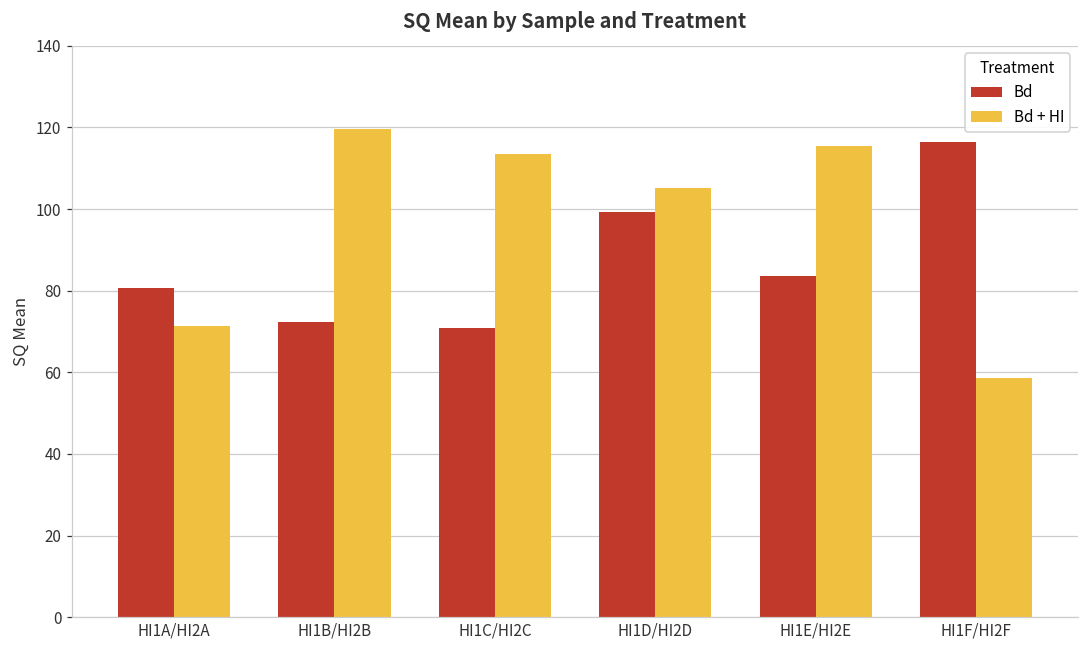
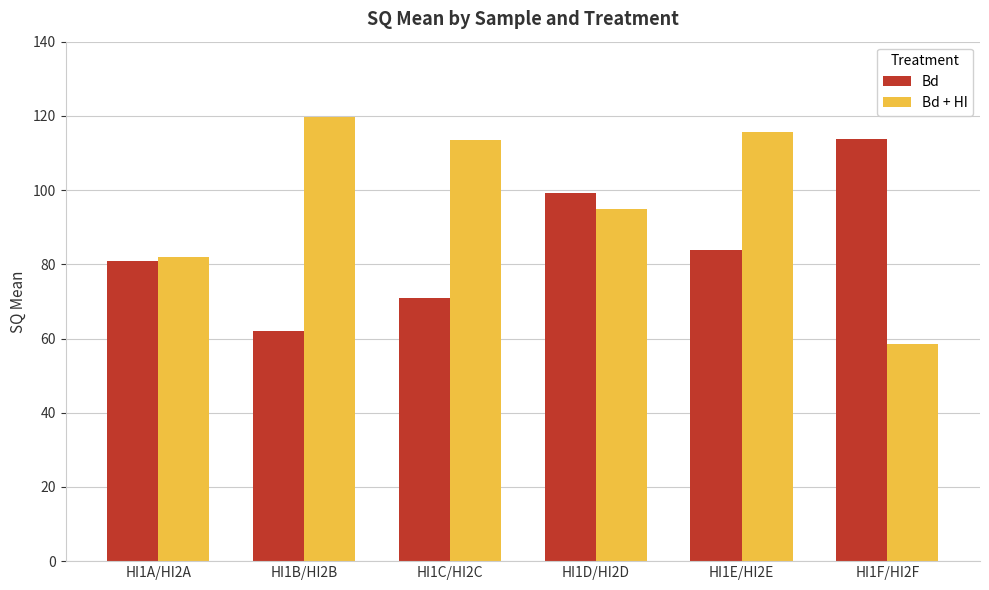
Bd + HI, HI1A/HI2A: 71 -> 82
Bd, HI1B/HI2B: 72 -> 62
Bd + HI, HI1D/HI2D: 105 -> 95
Bd, HI1F/HI2F: 117 -> 114
